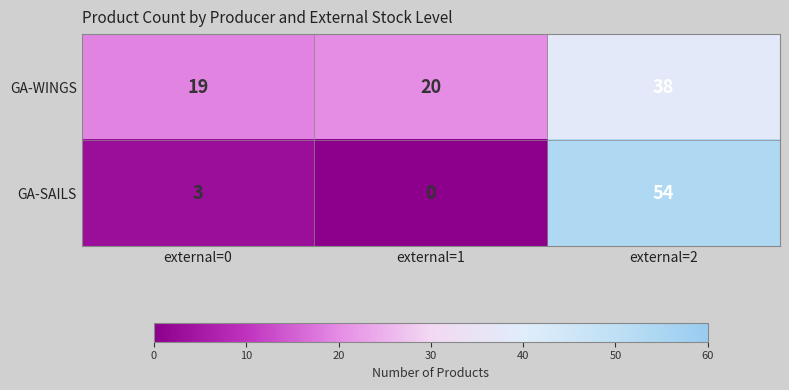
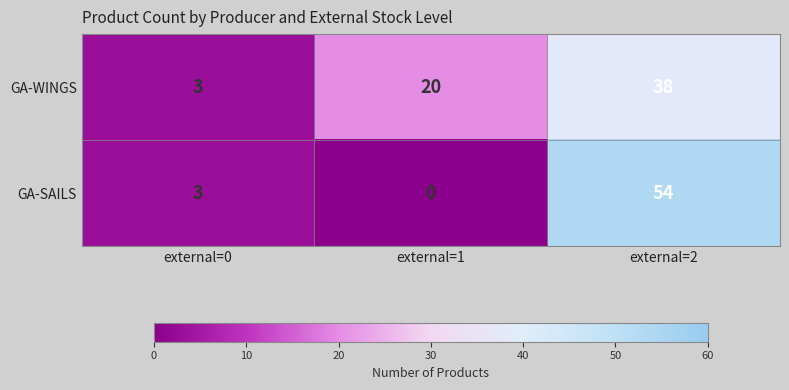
GA-WINGS, external=0: 19 -> 3
